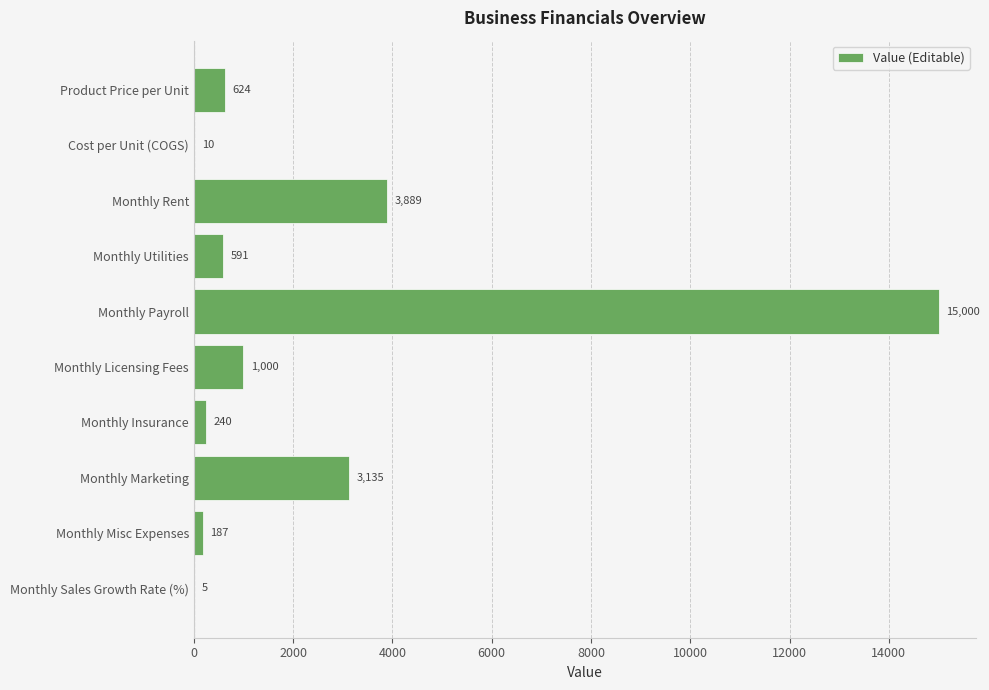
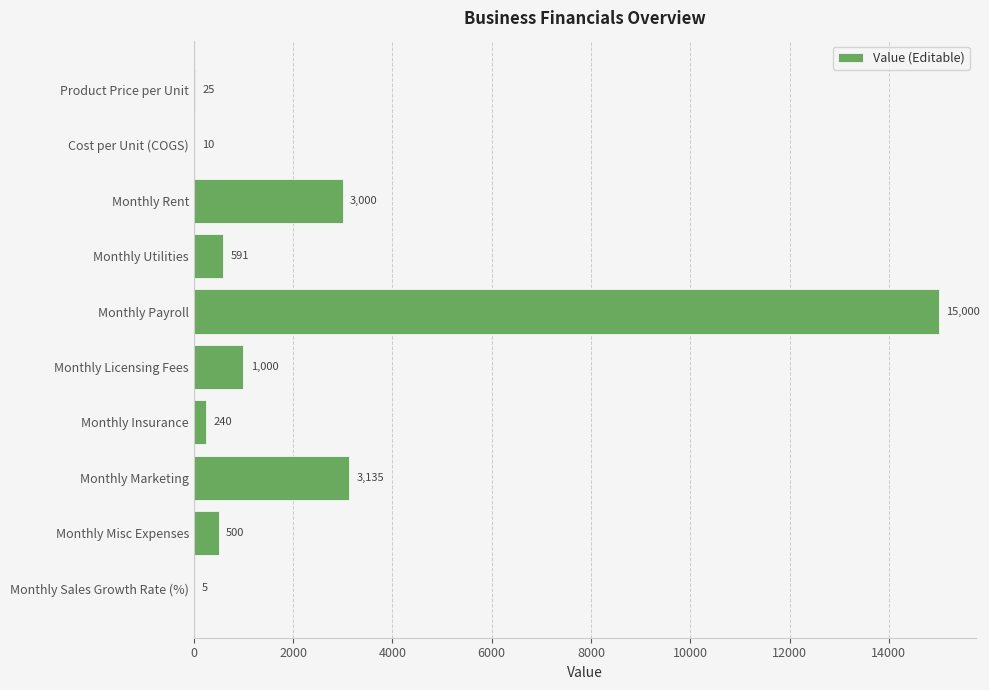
Product Price per Unit: 624 -> 25
Monthly Rent: 3,889 -> 3,000
Monthly Misc Expenses: 187 -> 500
